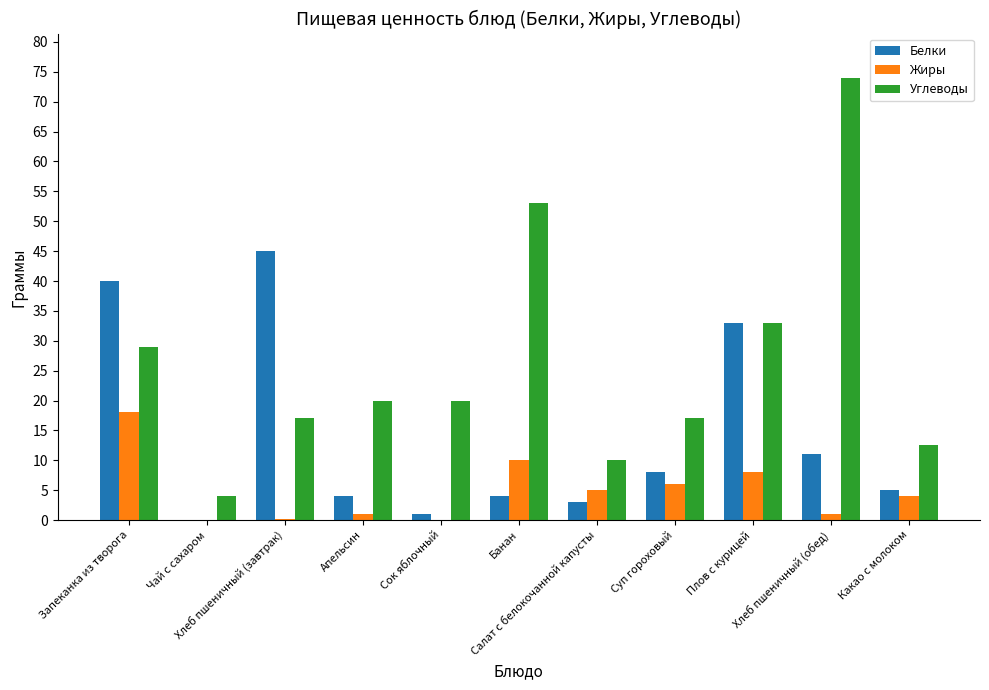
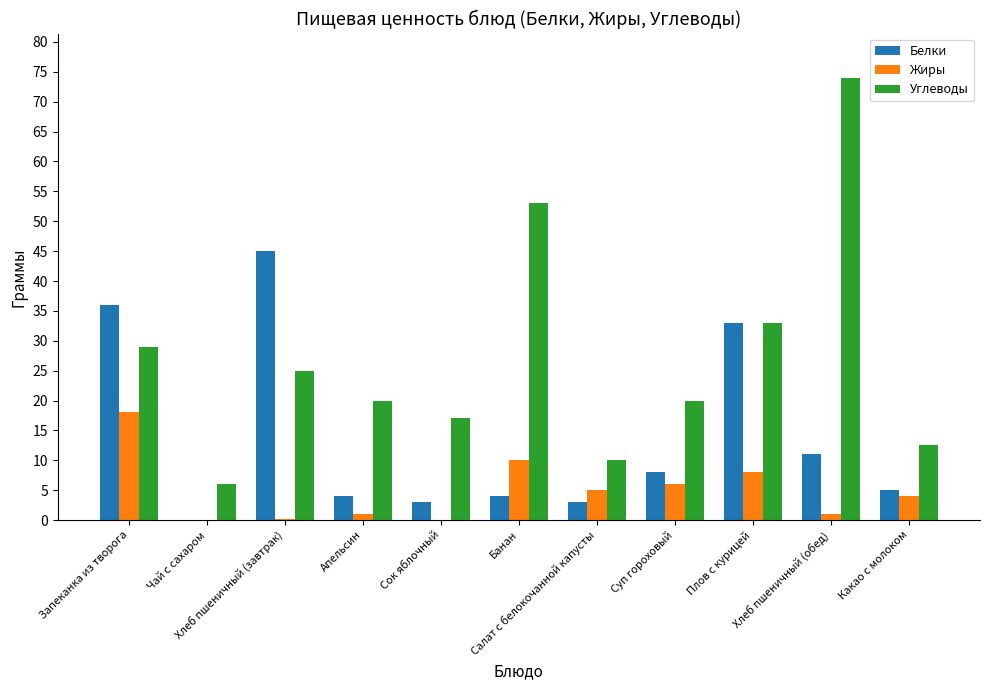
Белки, Запеканка из творога: 40 -> 36
Углеводы, Чай с сахаром: 4 -> 6
Углеводы, Хлеб пшеничный (завтрак): 17 -> 25
Белки, Сок яблочный: 1 -> 3
Углеводы, Сок яблочный: 20 -> 17
Углеводы, Суп гороховый: 17 -> 20
